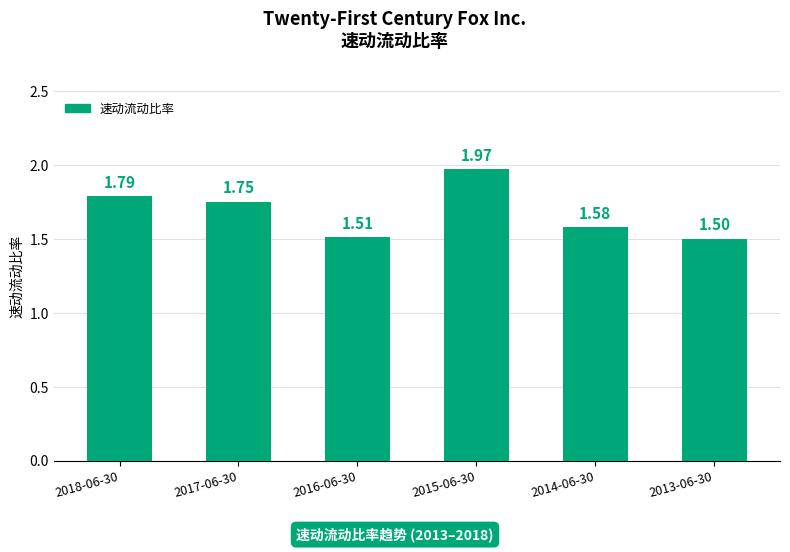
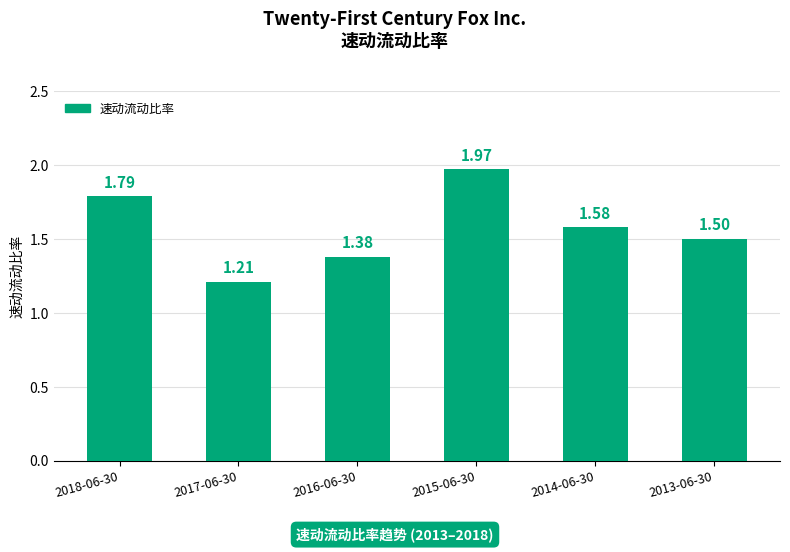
2017-06-30: 1.75 -> 1.21
2016-06-30: 1.51 -> 1.38
